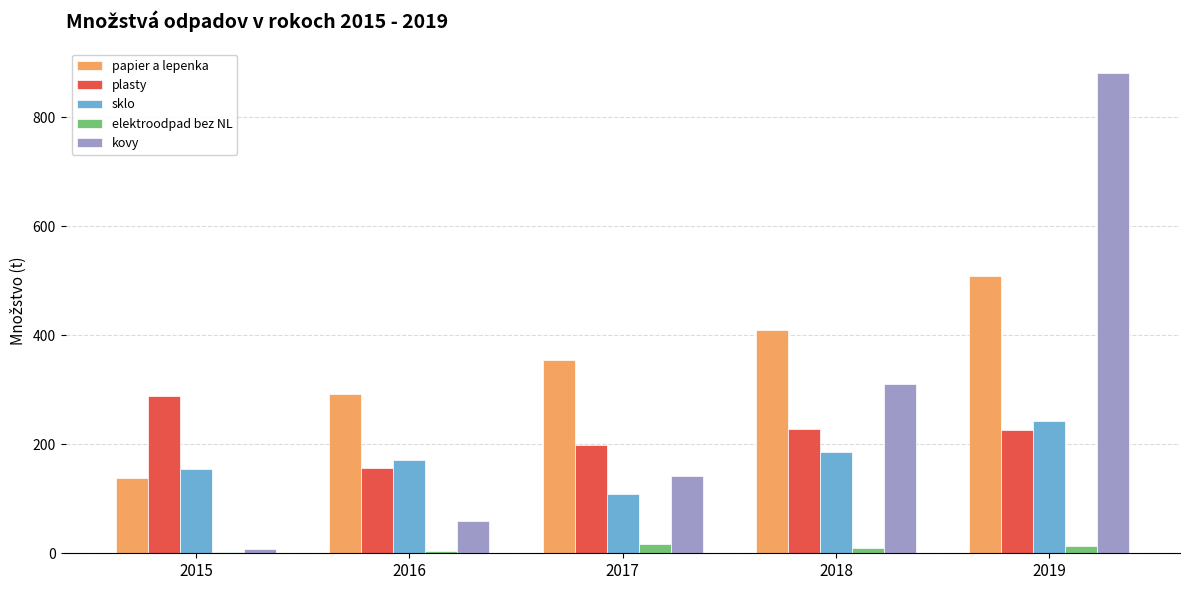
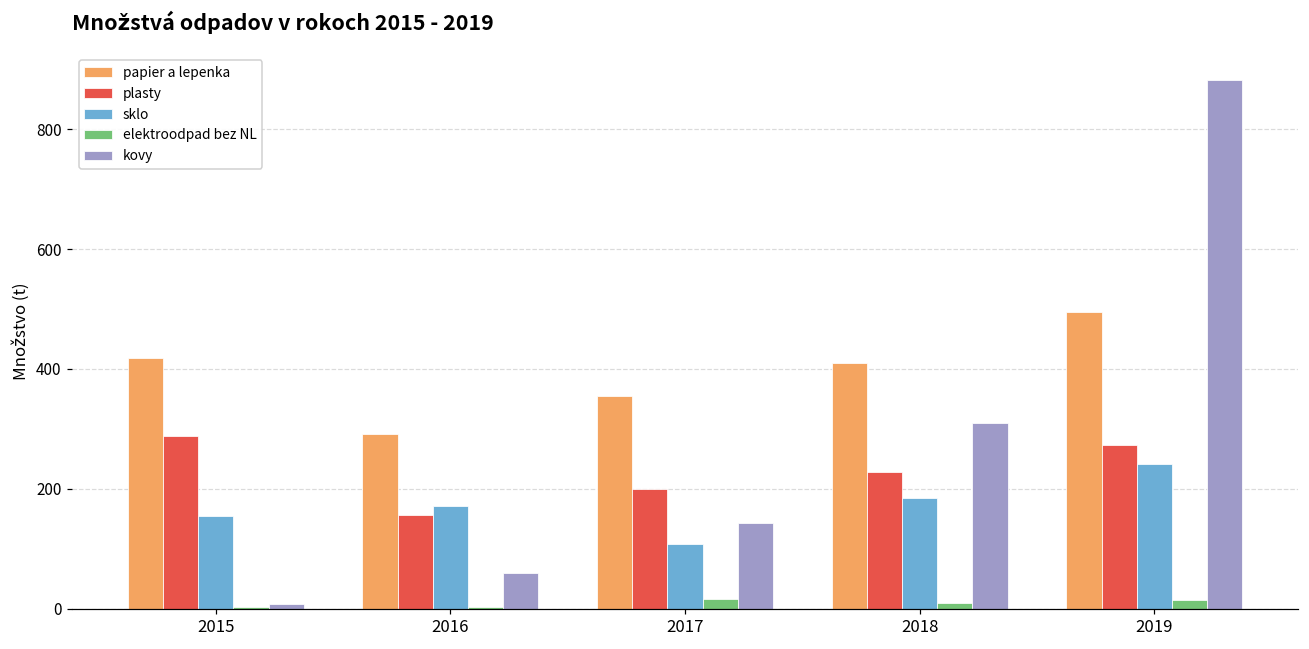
papier a lepenka, 2015: 140 -> 420
papier a lepenka, 2019: 510 -> 490
plasty, 2019: 230 -> 270
